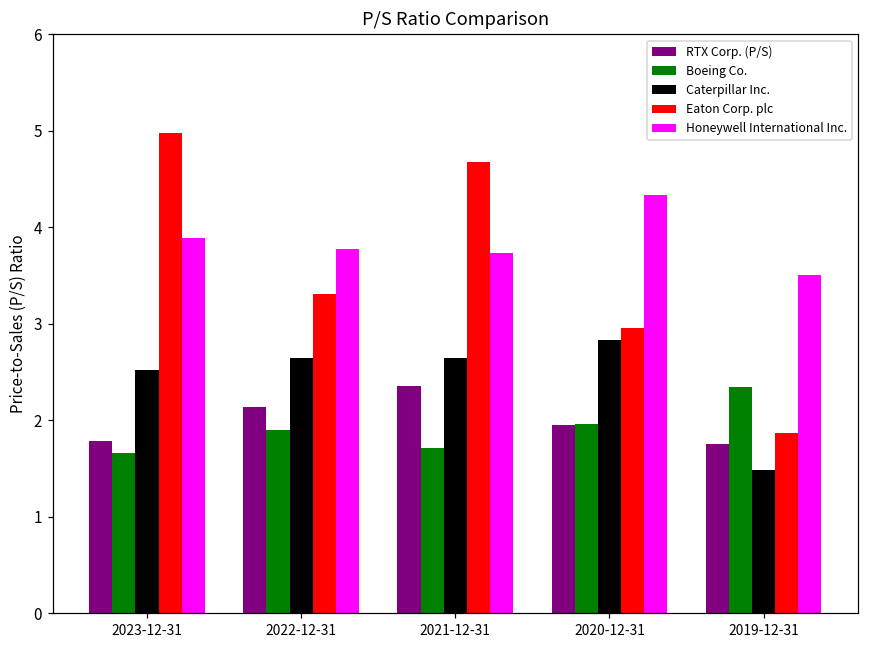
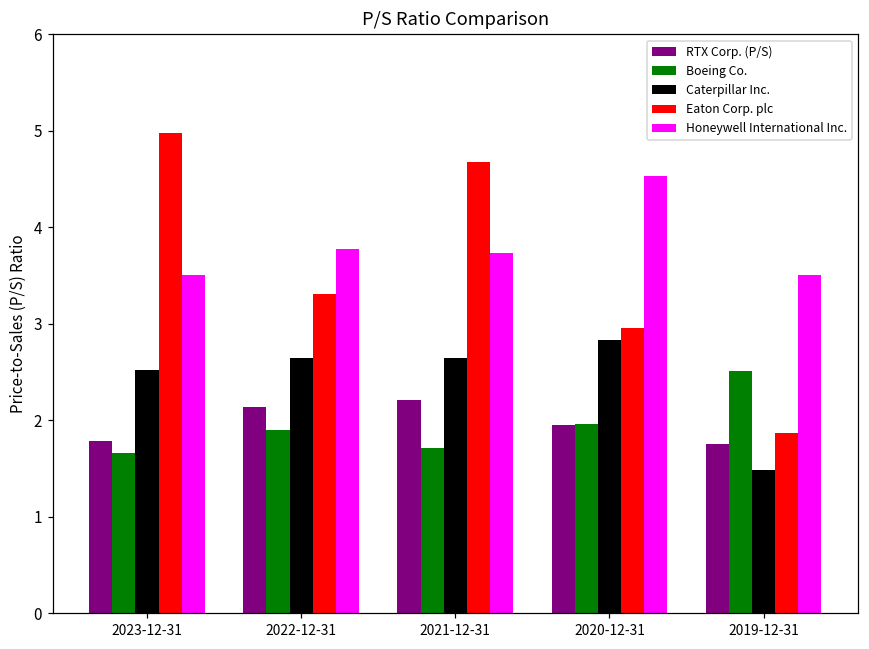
Honeywell International Inc., 2023-12-31: 3.9 -> 3.5
RTX Corp. (P/S), 2021-12-31: 2.4 -> 2.2
Honeywell International Inc., 2020-12-31: 4.3 -> 4.5
Boeing Co., 2019-12-31: 2.3 -> 2.5
